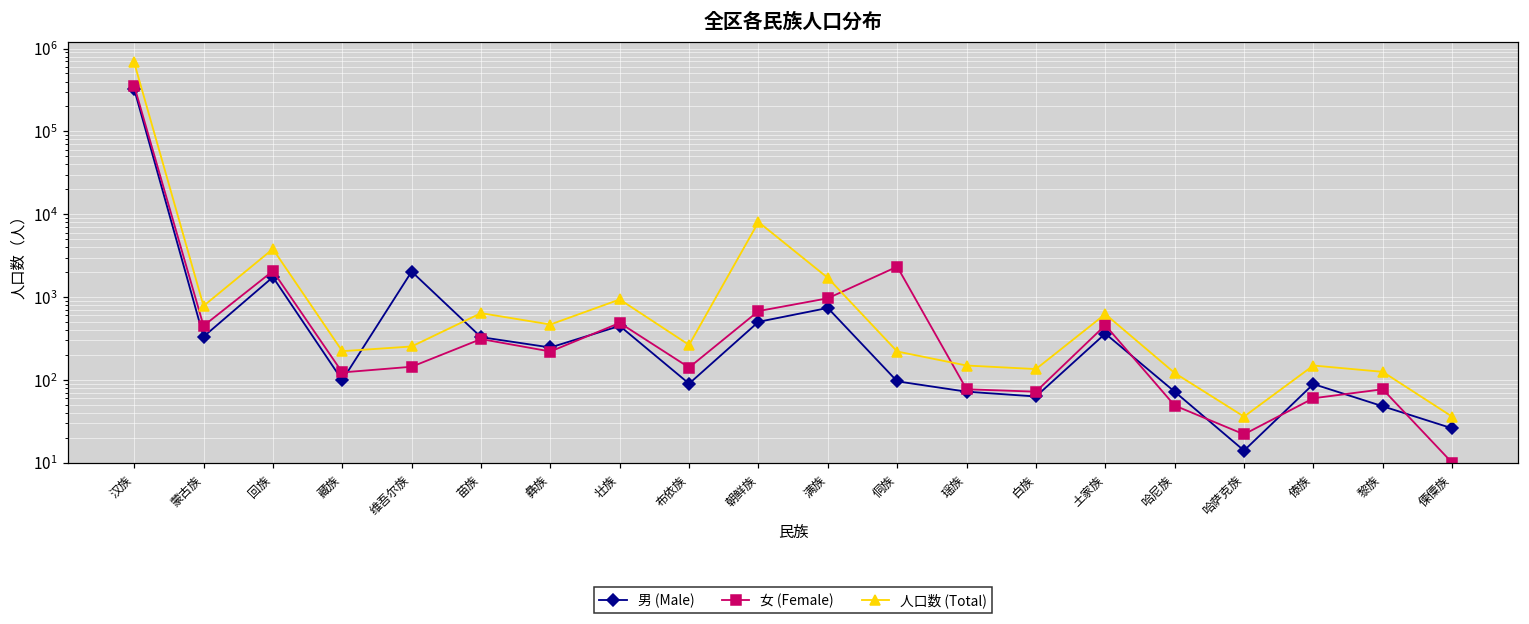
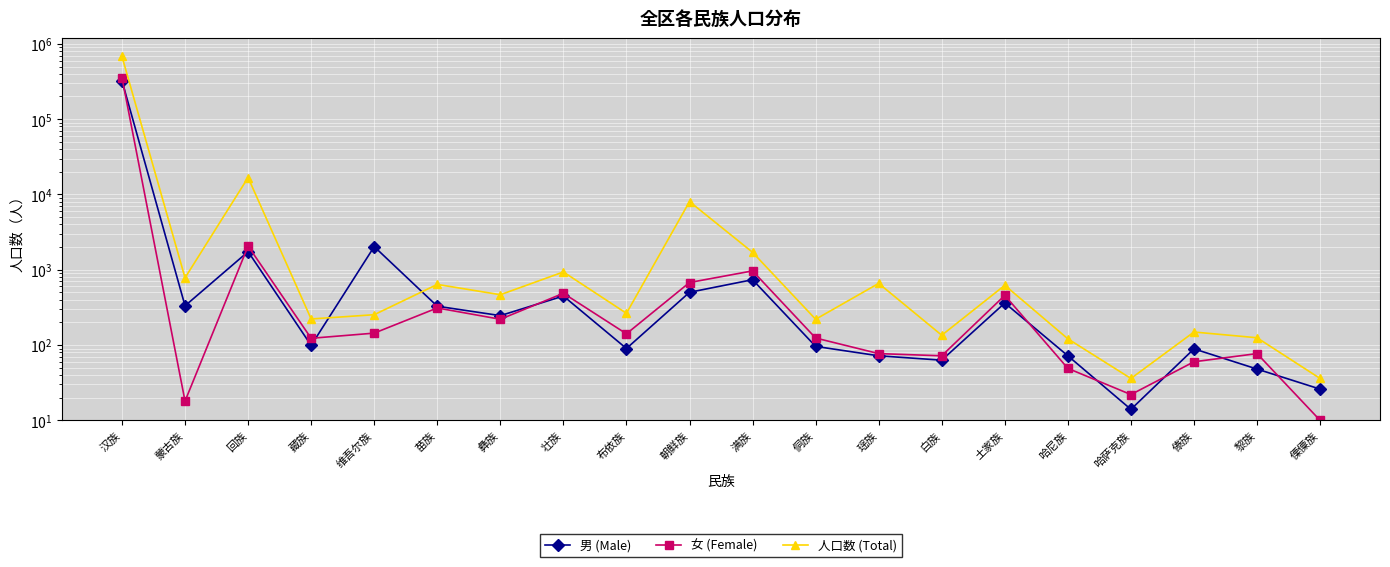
女 (Female), 蒙古族: 400 -> 18
人口数 (Total), 回族: 4000 -> 17000
女 (Female), 侗族: 2300 -> 120
人口数 (Total), 瑶族: 150 -> 700
